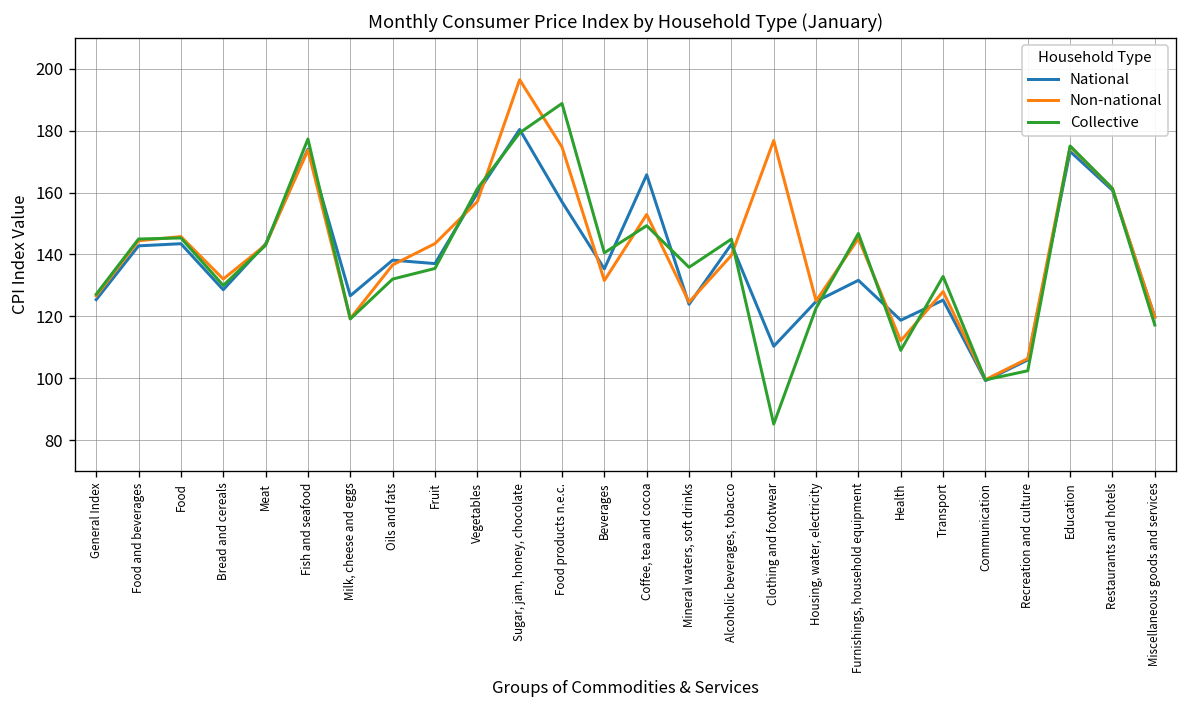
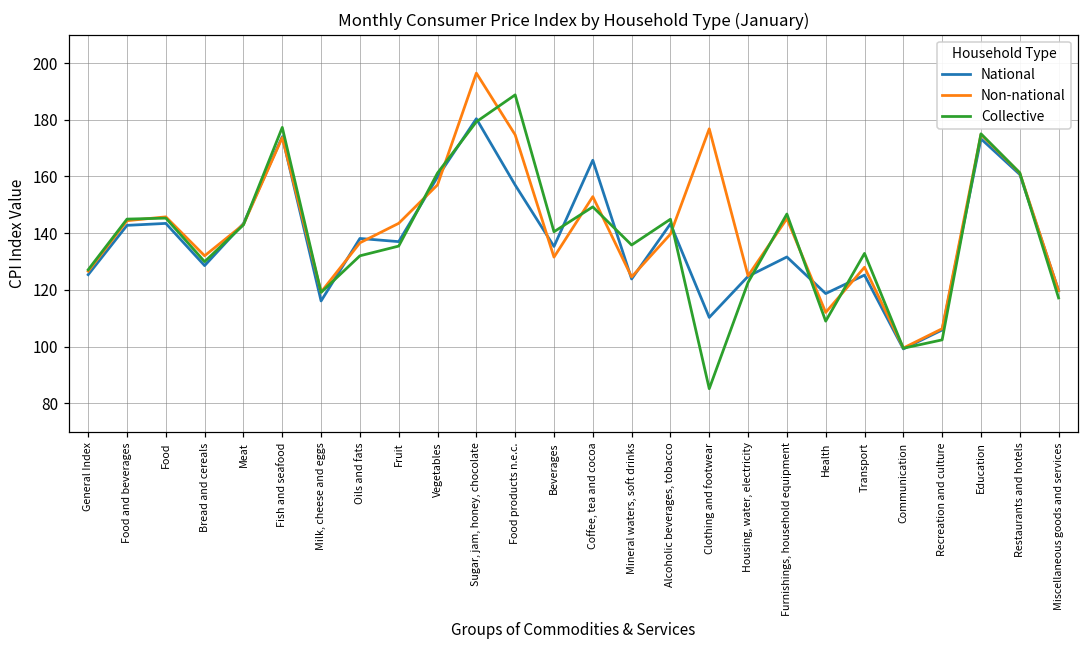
National, Milk, cheese and eggs: 127 -> 116
